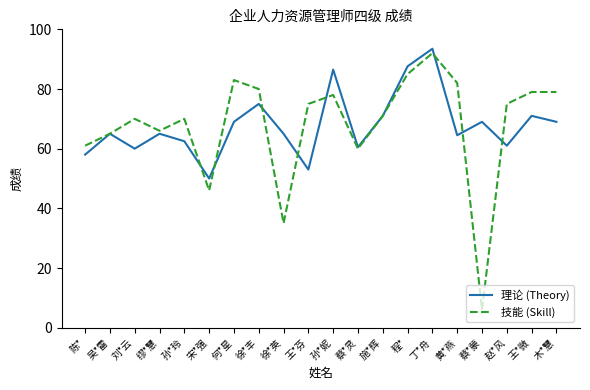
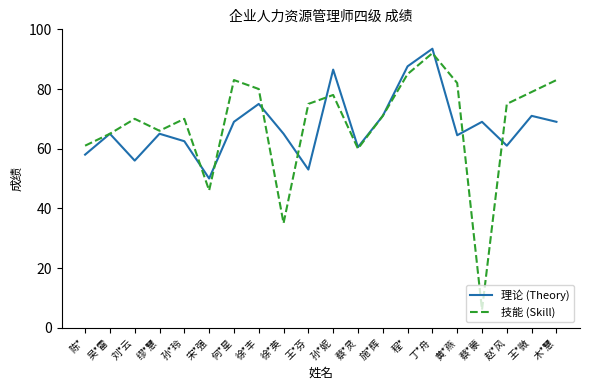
理论 (Theory), 刘*云: 60 -> 56
技能 (Skill), 木*慧: 79 -> 83
